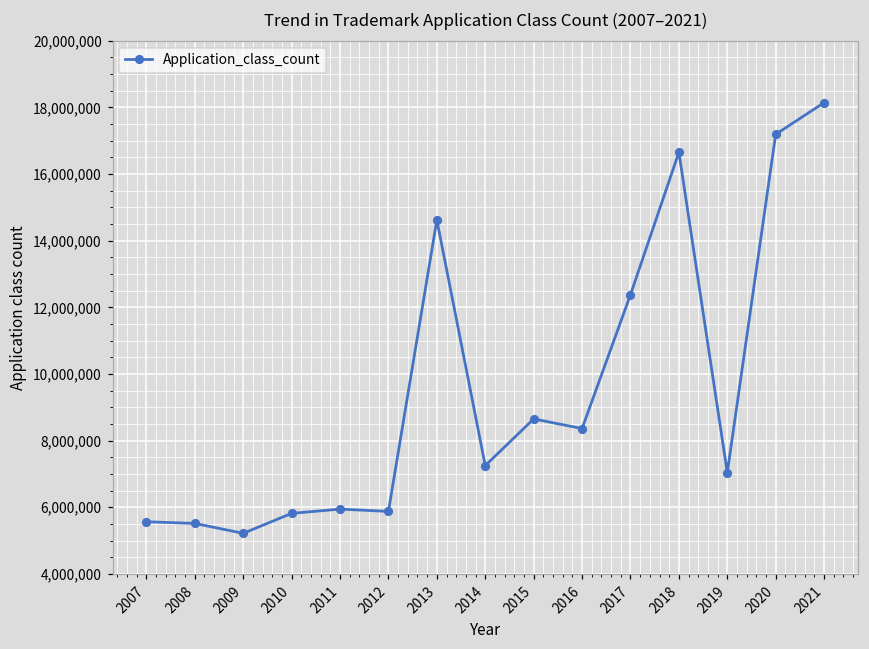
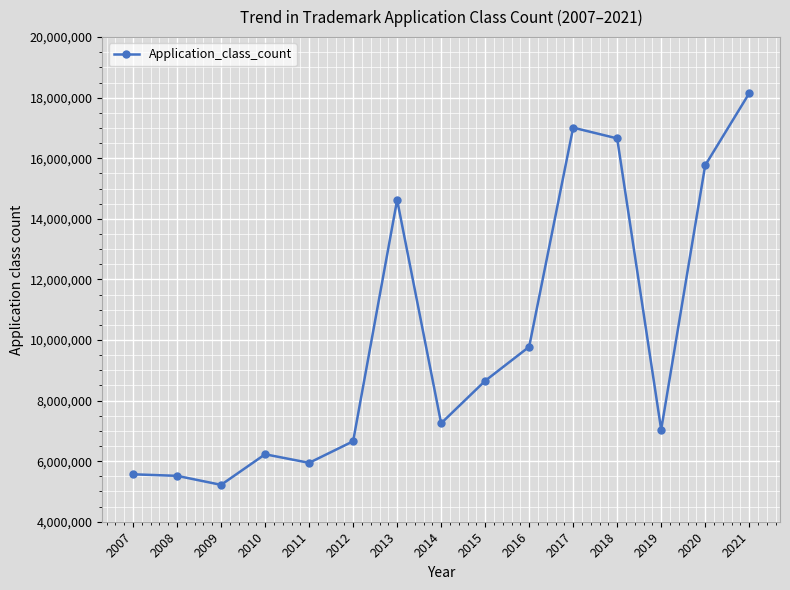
2010: 5,800,000 -> 6,200,000
2012: 5,900,000 -> 6,700,000
2016: 8,400,000 -> 9,800,000
2017: 12,400,000 -> 17,000,000
2020: 17,200,000 -> 15,800,000
